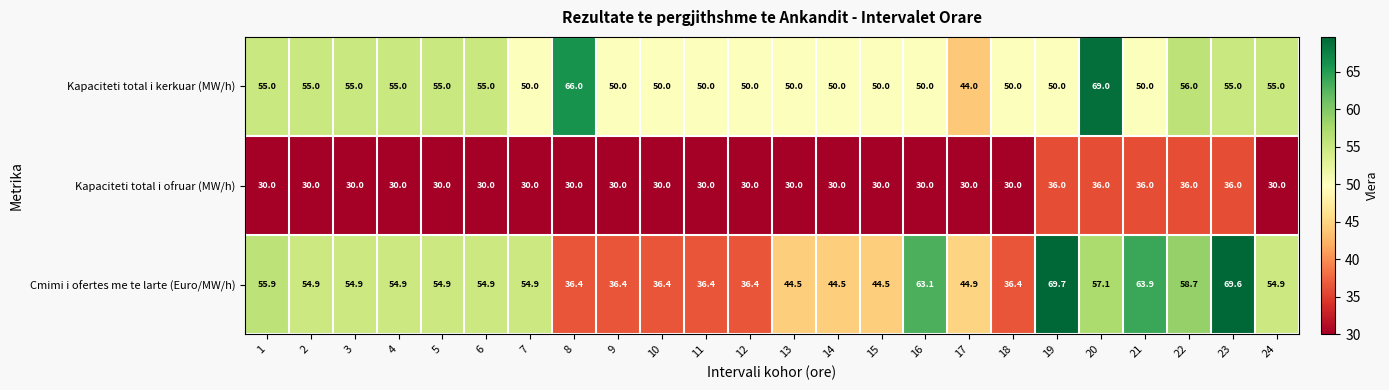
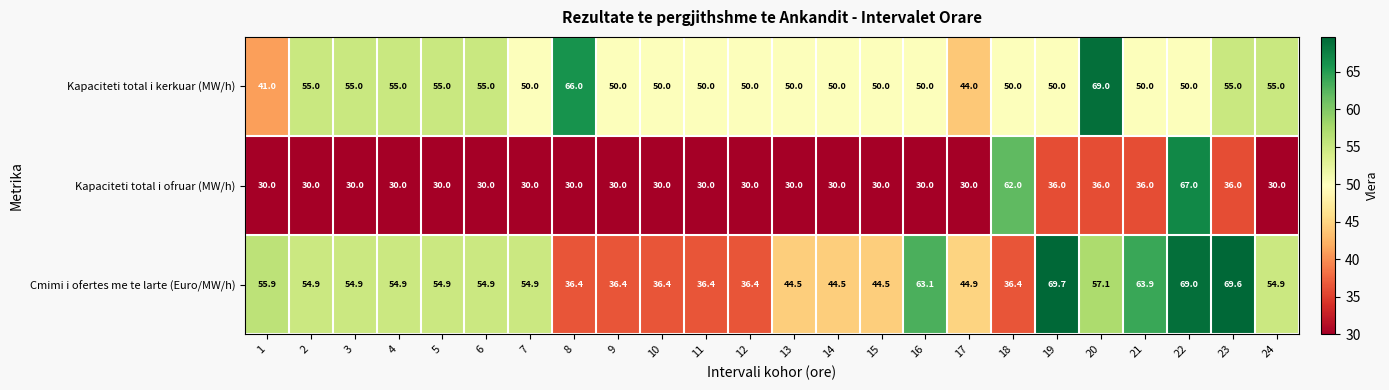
Kapaciteti total i kerkuar (MW/h), 1: 55.0 -> 41.0
Kapaciteti total i kerkuar (MW/h), 22: 56.0 -> 50.0
Kapaciteti total i ofruar (MW/h), 18: 30.0 -> 62.0
Kapaciteti total i ofruar (MW/h), 22: 36.0 -> 67.0
Cmimi i ofertes me te larte (Euro/MW/h), 22: 58.7 -> 69.0
